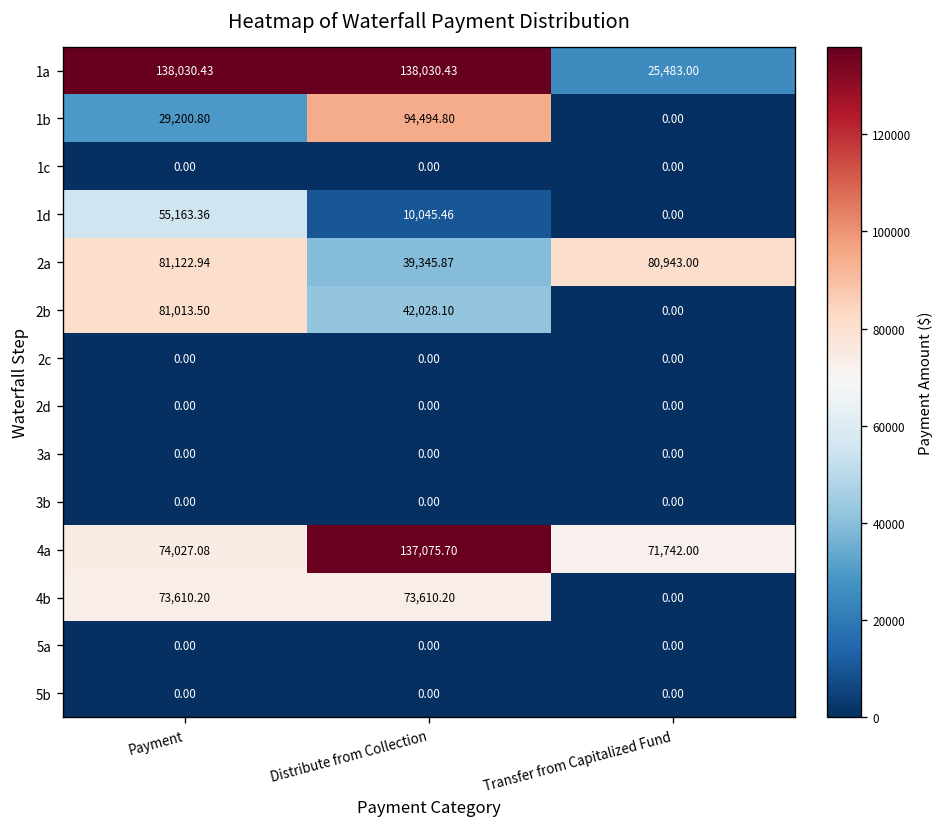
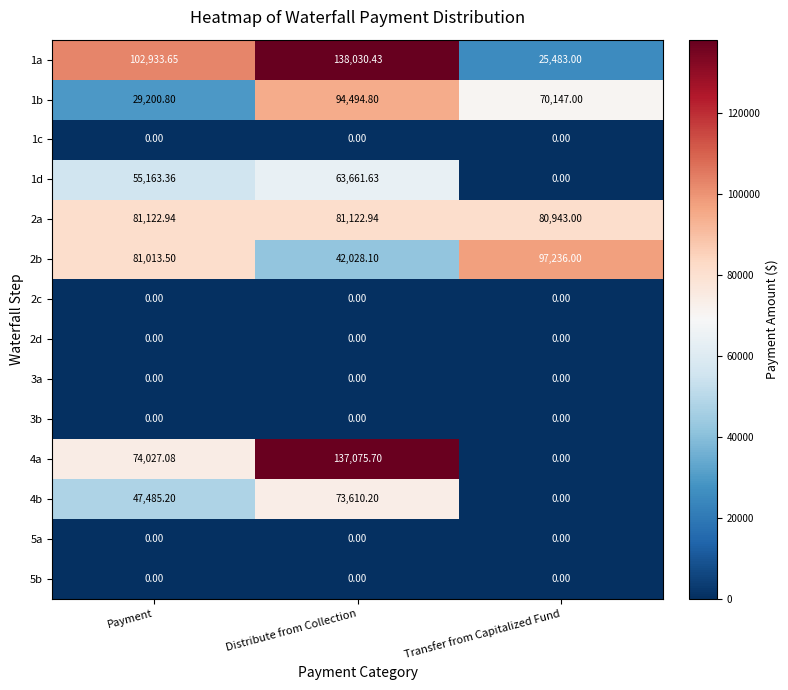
1a, Payment: 138,030.43 -> 102,933.65
1b, Transfer from Capitalized Fund: 0.00 -> 70,147.00
1d, Distribute from Collection: 10,045.46 -> 63,661.63
2a, Distribute from Collection: 39,345.87 -> 81,122.94
2b, Transfer from Capitalized Fund: 0.00 -> 97,236.00
4a, Transfer from Capitalized Fund: 71,742.00 -> 0.00
4b, Payment: 73,610.20 -> 47,485.20
